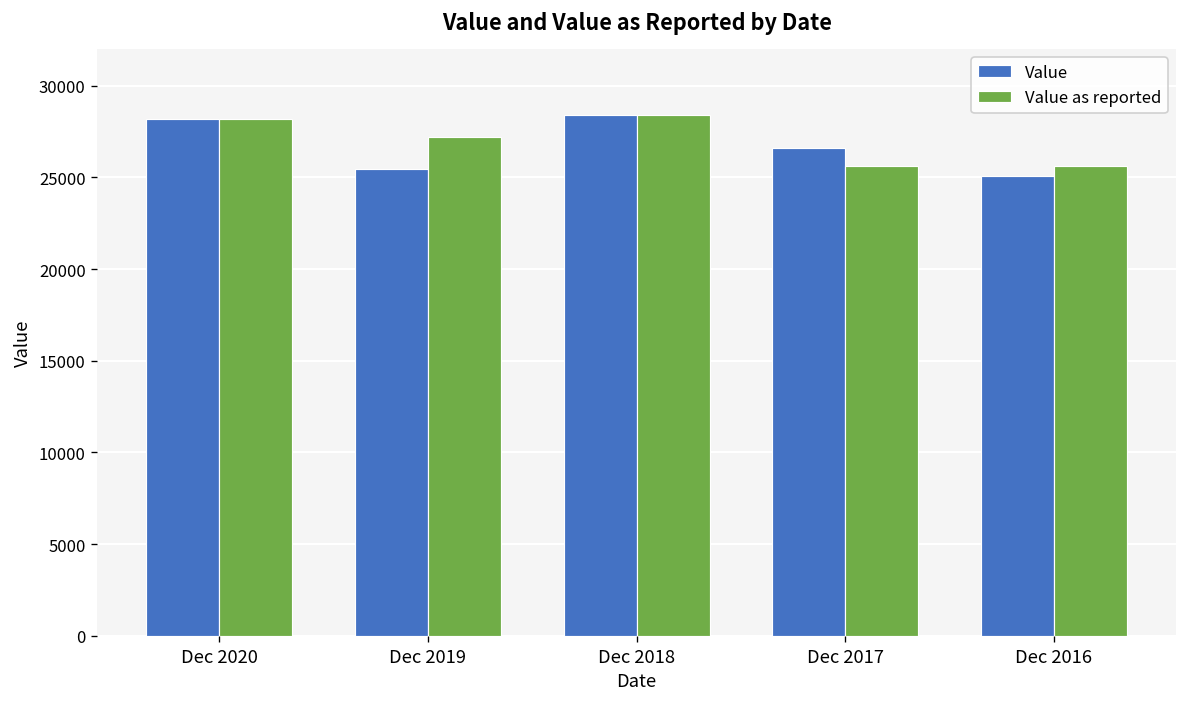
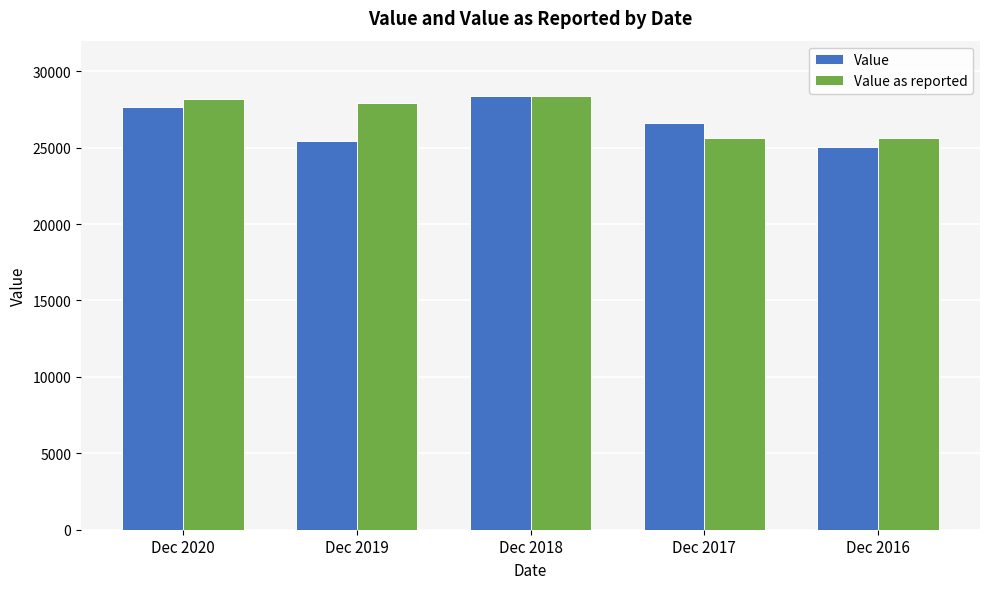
Value, Dec 2020: 28200 -> 27600
Value as reported, Dec 2019: 27200 -> 27900
